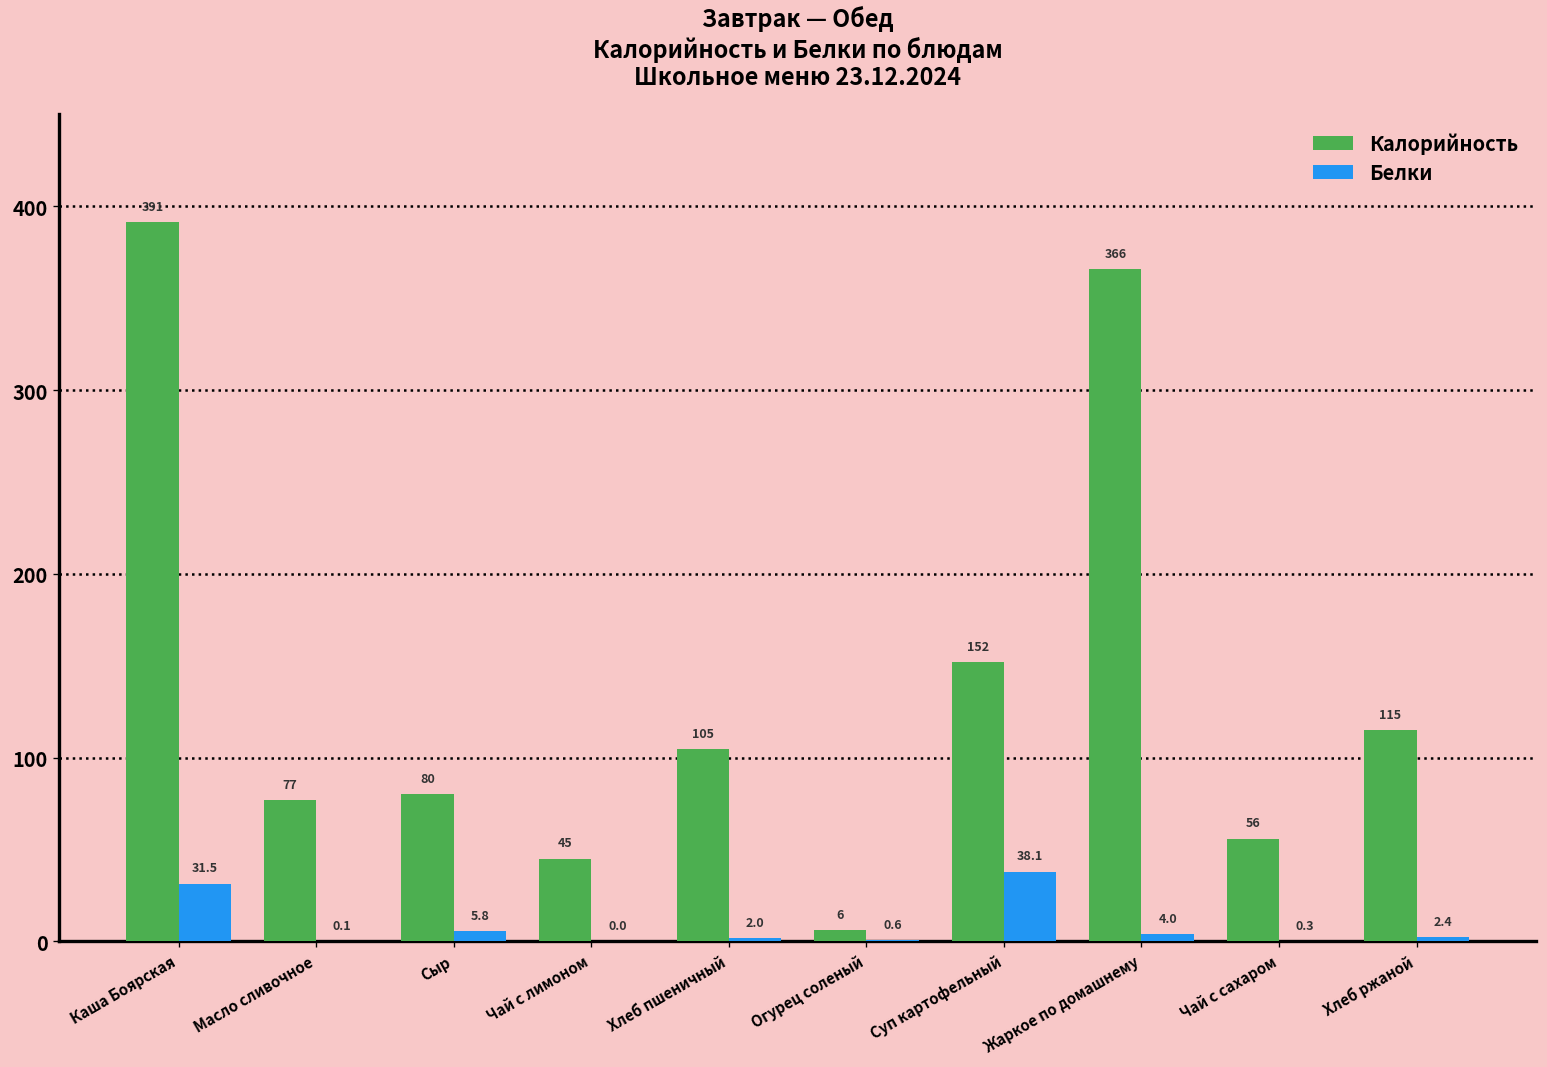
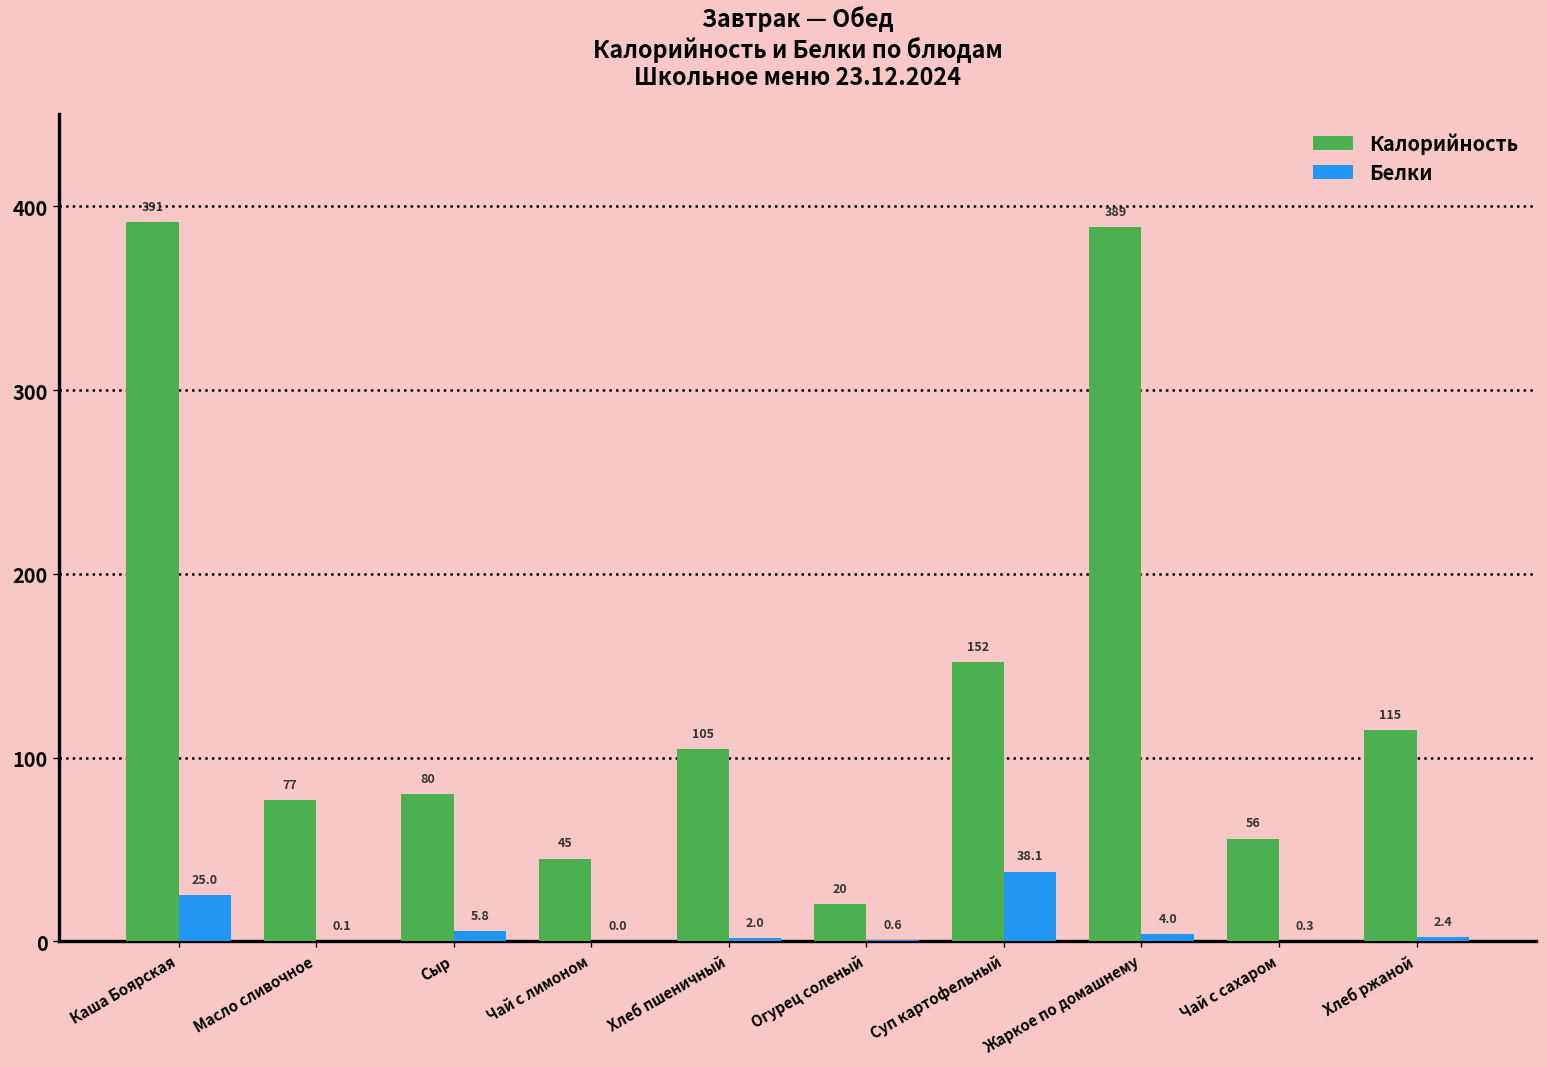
Белки, Каша Боярская: 31.5 -> 25.0
Калорийность, Огурец соленый: 6 -> 20
Калорийность, Жаркое по домашнему: 366 -> 389
